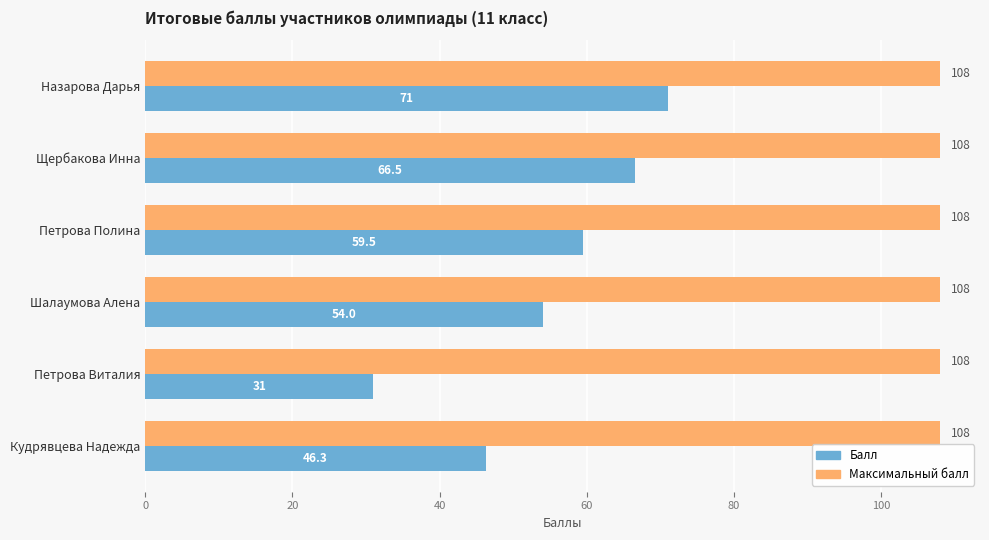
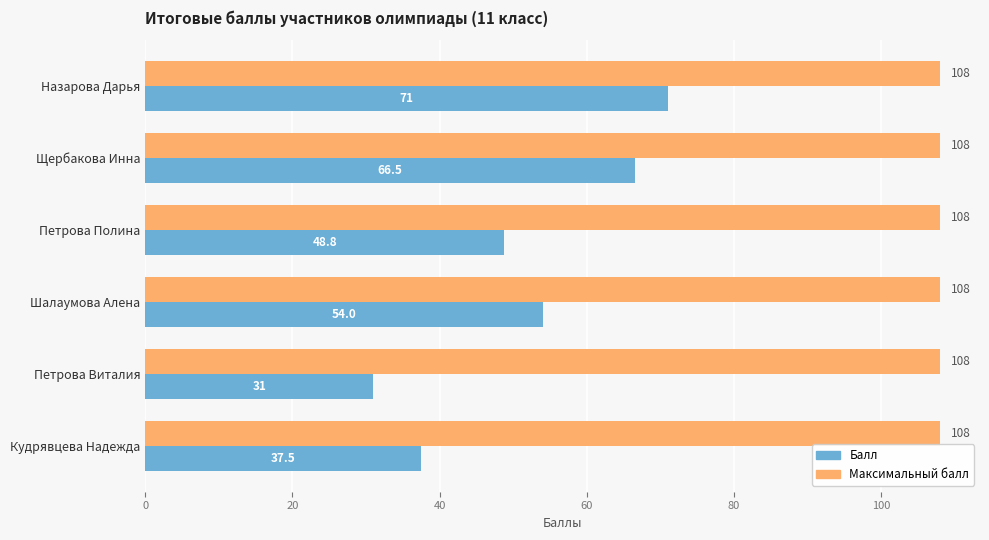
Балл, Петрова Полина: 59.5 -> 48.8
Балл, Кудрявцева Надежда: 46.3 -> 37.5
